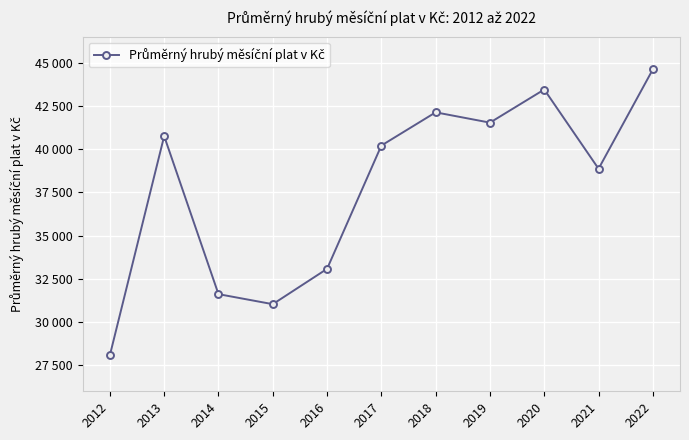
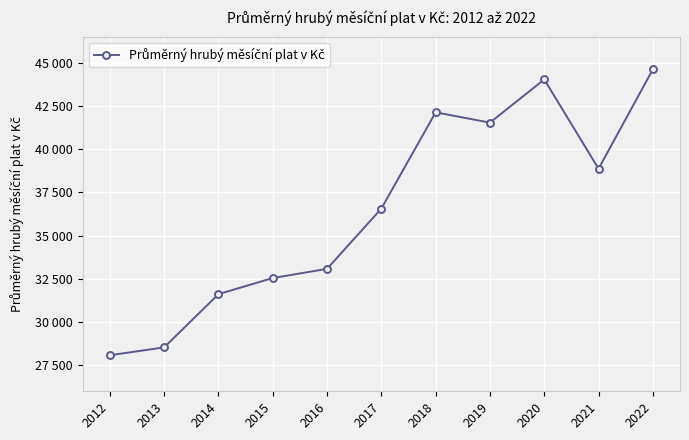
2013: 40800 -> 28500
2015: 31000 -> 32500
2017: 40200 -> 36600
2020: 43400 -> 44000
